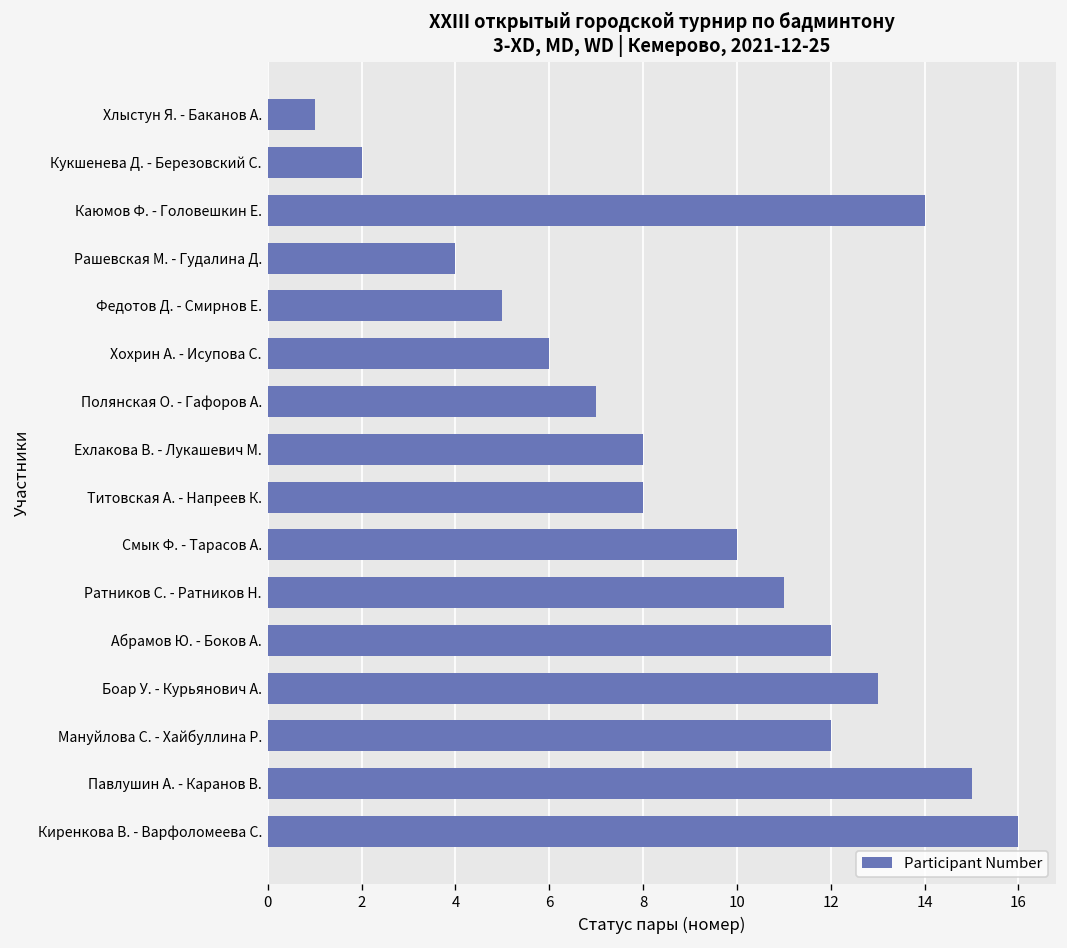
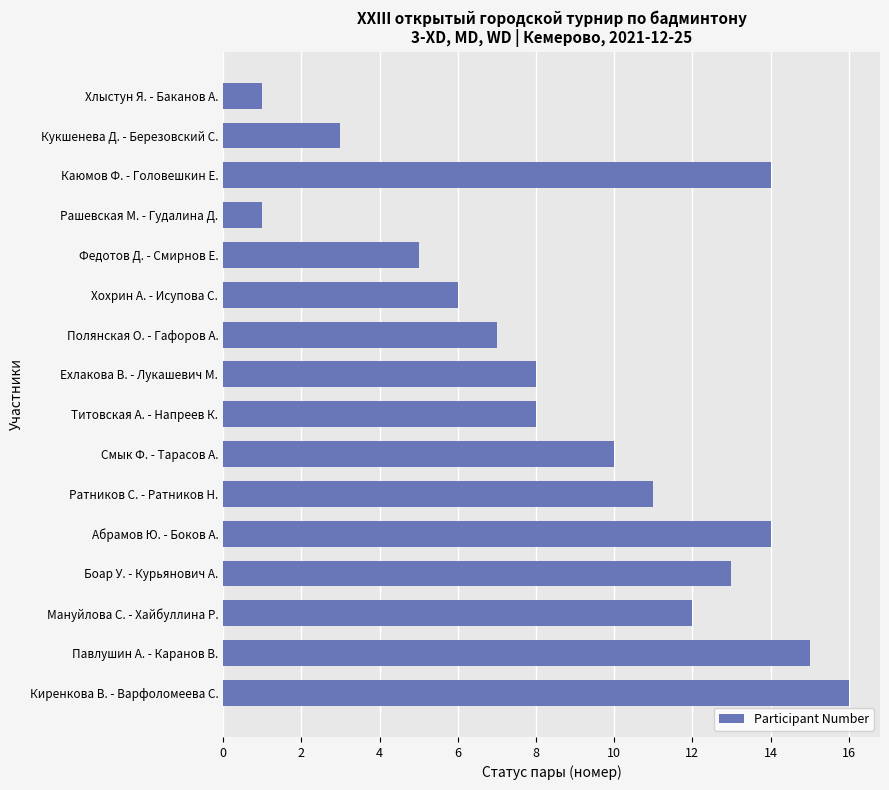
Кукшенева Д. - Березовский С.: 2 -> 3
Рашевская М. - Гудалина Д.: 4 -> 1
Абрамов Ю. - Боков А.: 12 -> 14
